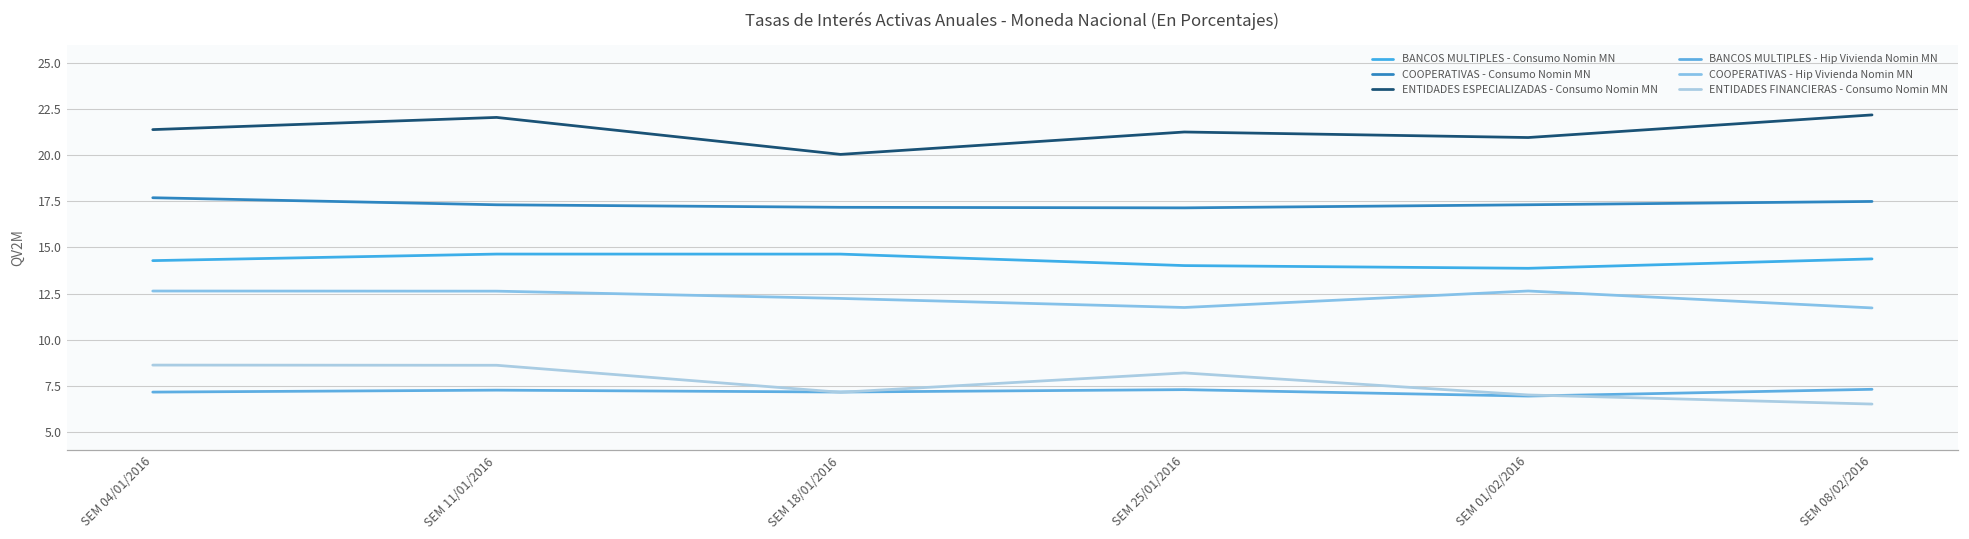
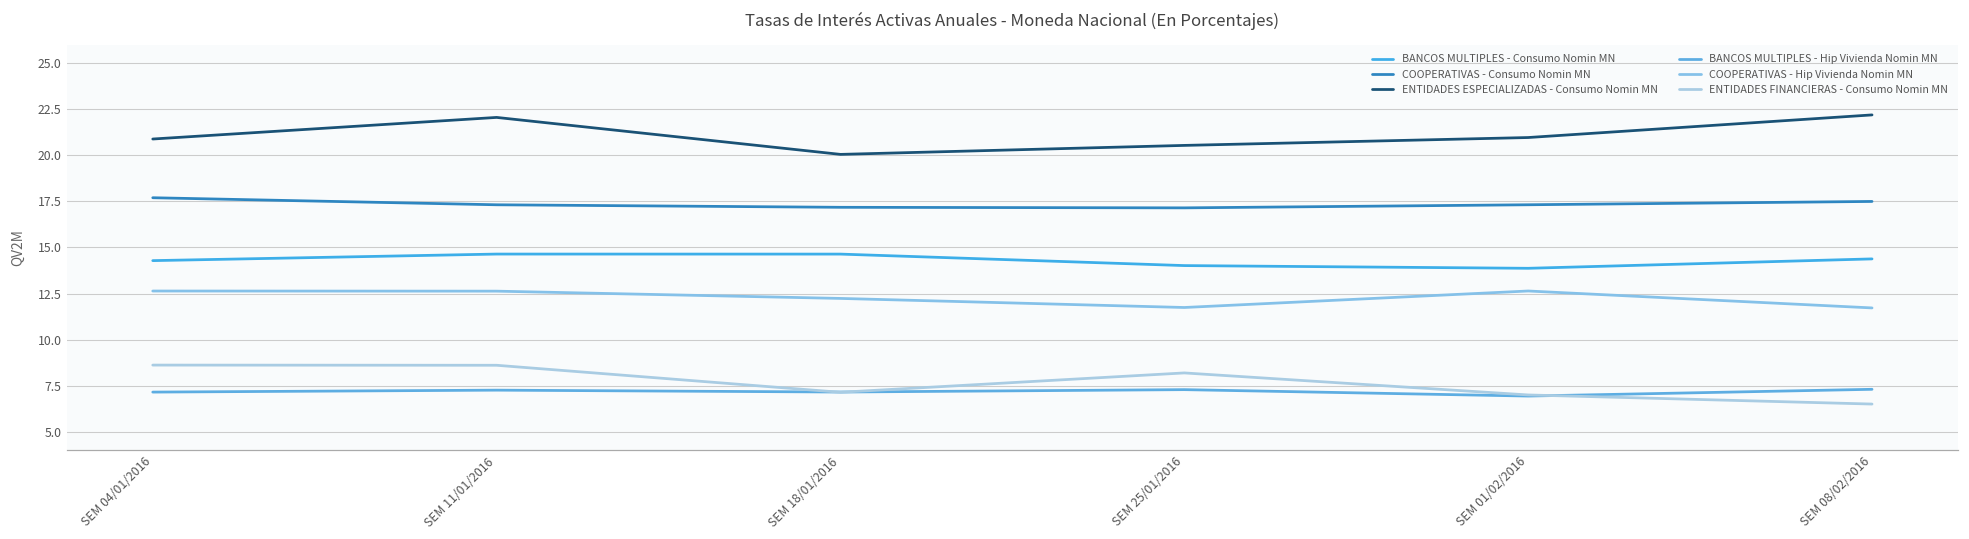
ENTIDADES ESPECIALIZADAS - Consumo Nomin MN, SEM 04/01/2016: 21.4 -> 20.9
ENTIDADES ESPECIALIZADAS - Consumo Nomin MN, SEM 25/01/2016: 21.3 -> 20.5
